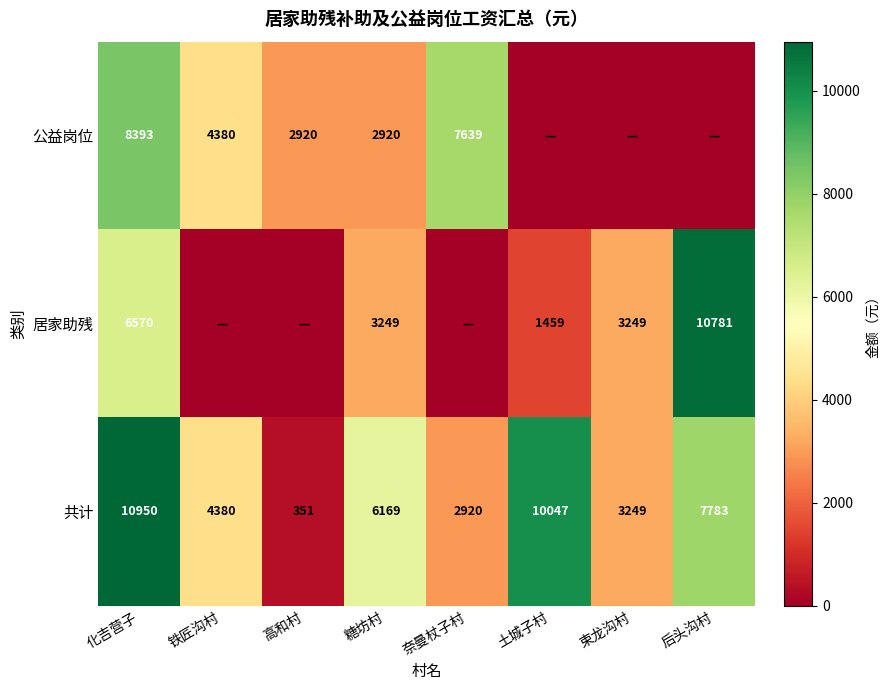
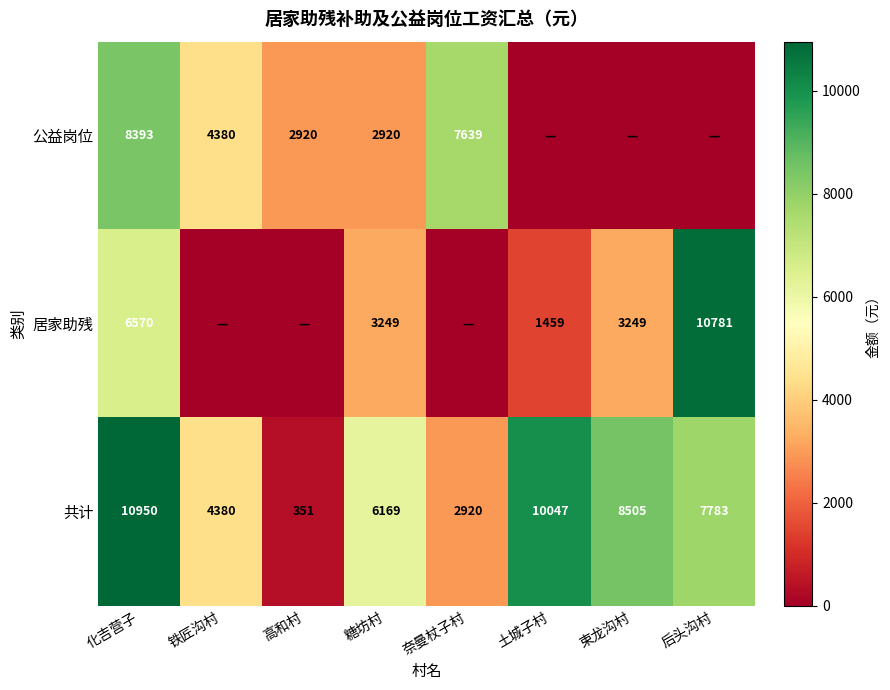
共计, 束龙沟村: 3249 -> 8505
